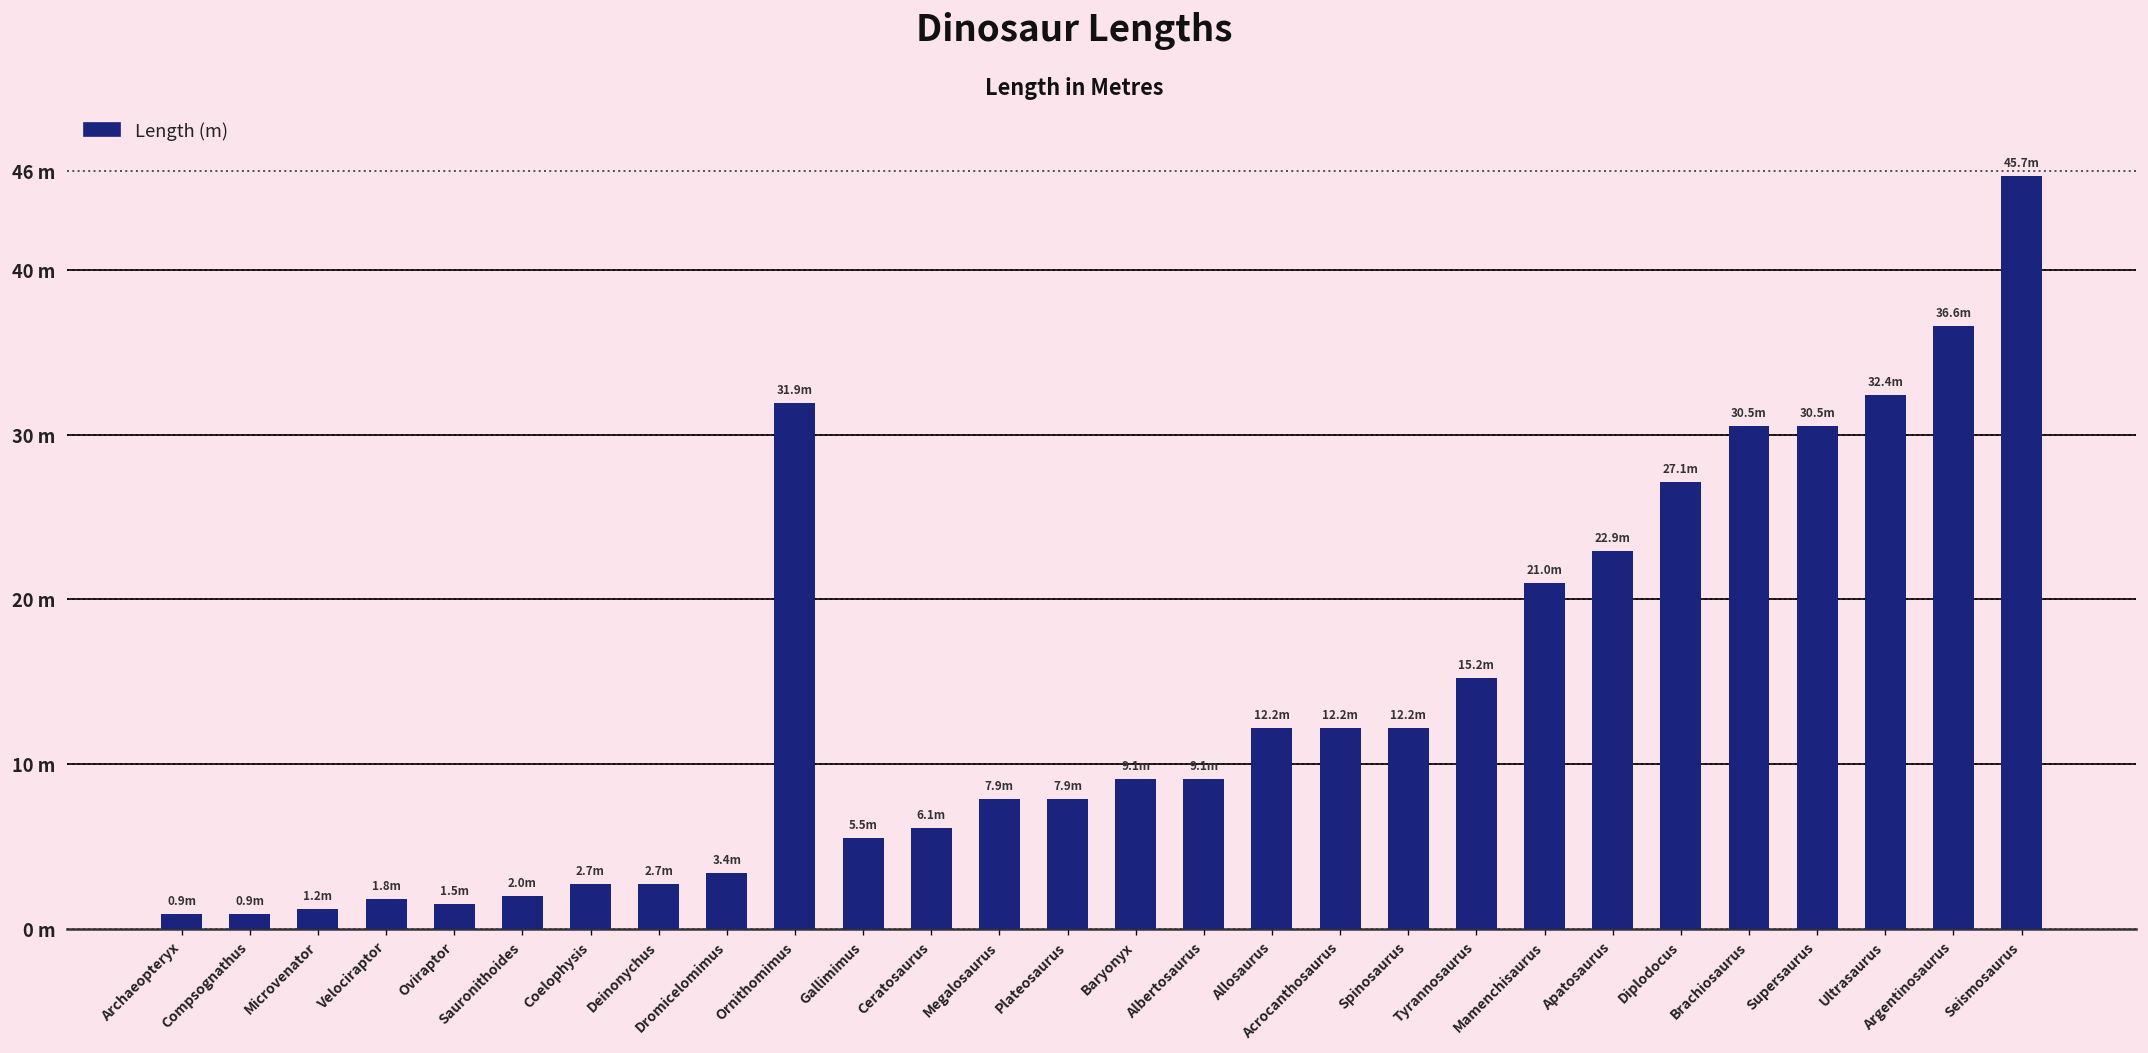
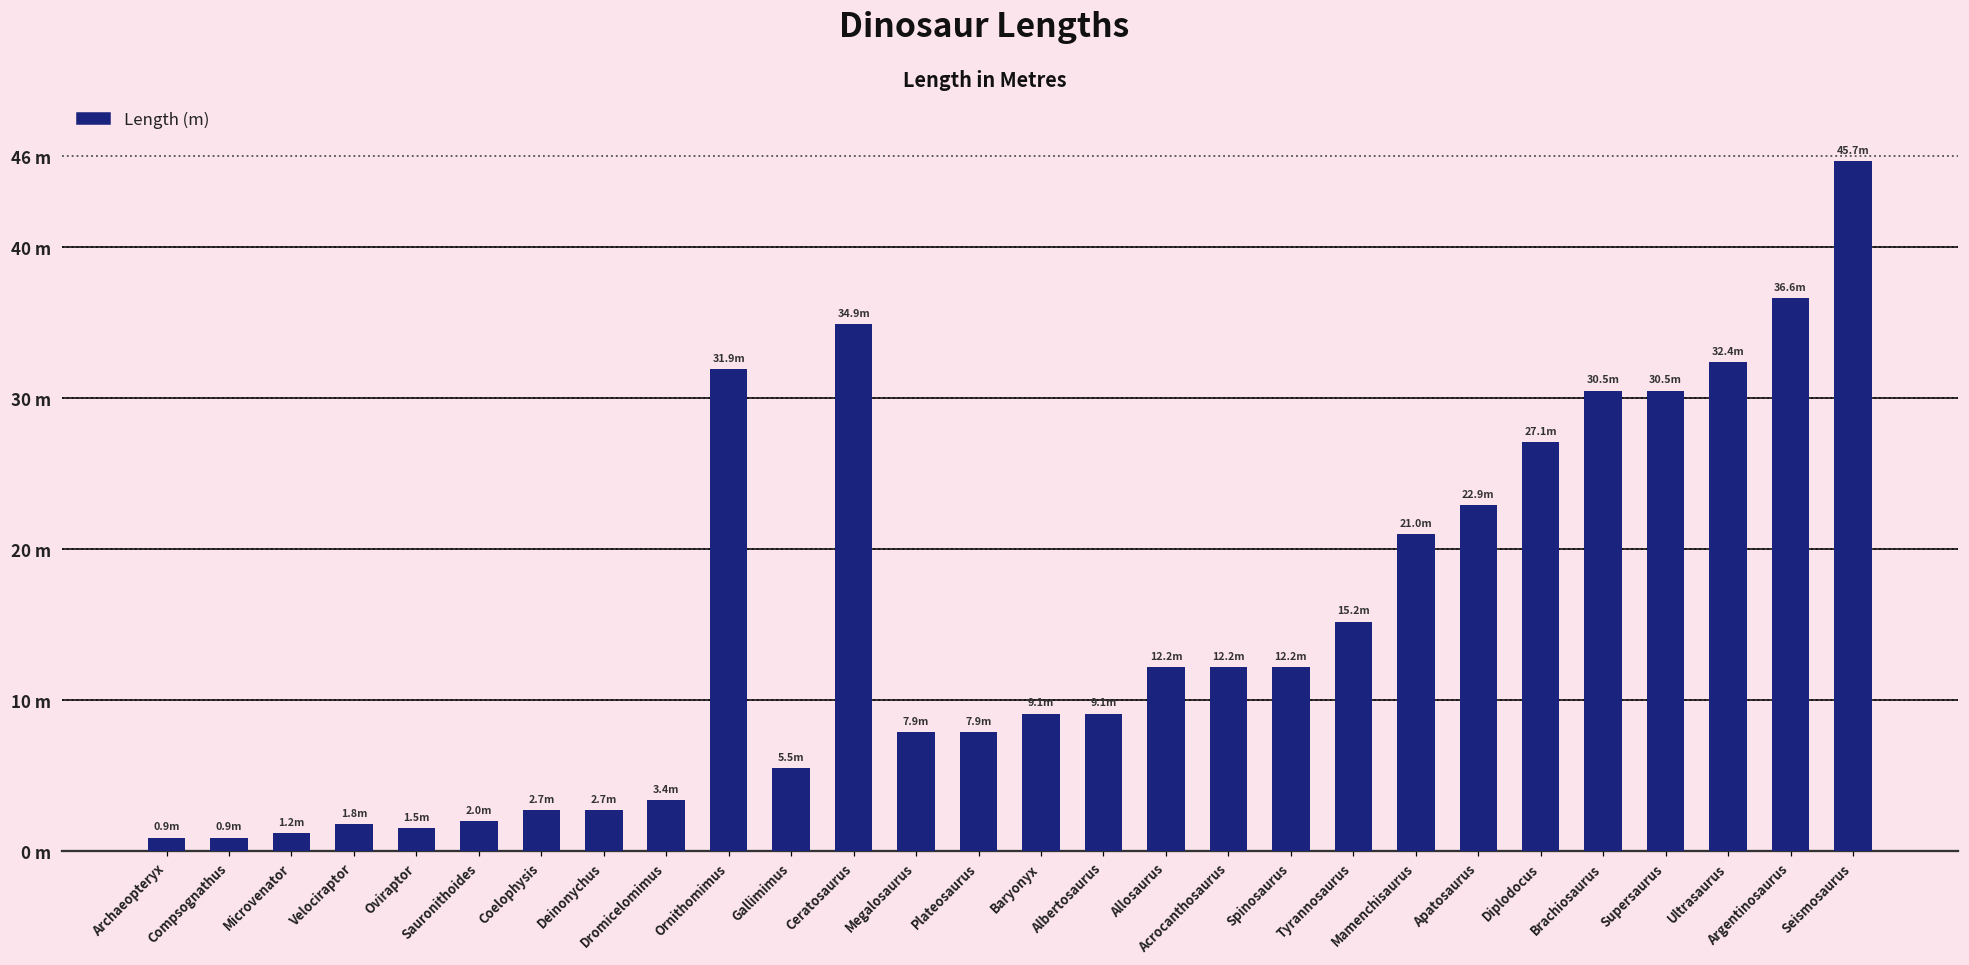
Ceratosaurus: 6.1m -> 34.9m
